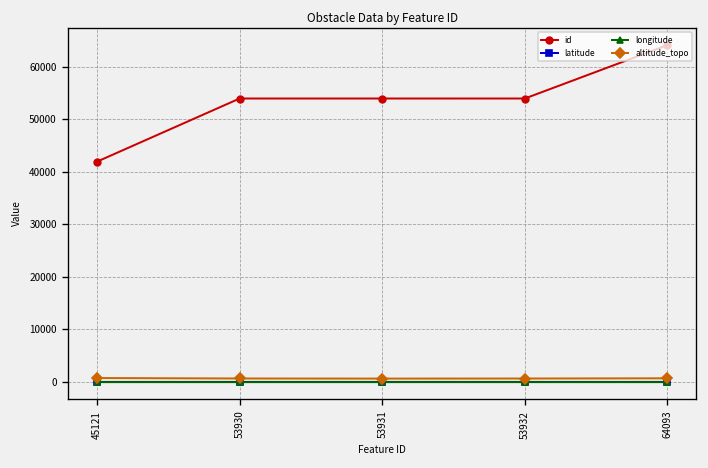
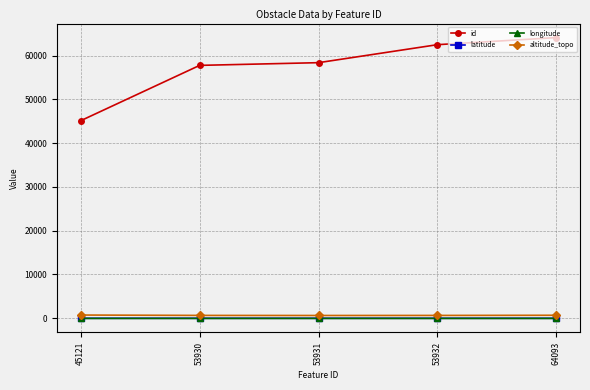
id, 45121: 42000 -> 45000
id, 53930: 54000 -> 58000
id, 53931: 54000 -> 58000
id, 53932: 54000 -> 62000
